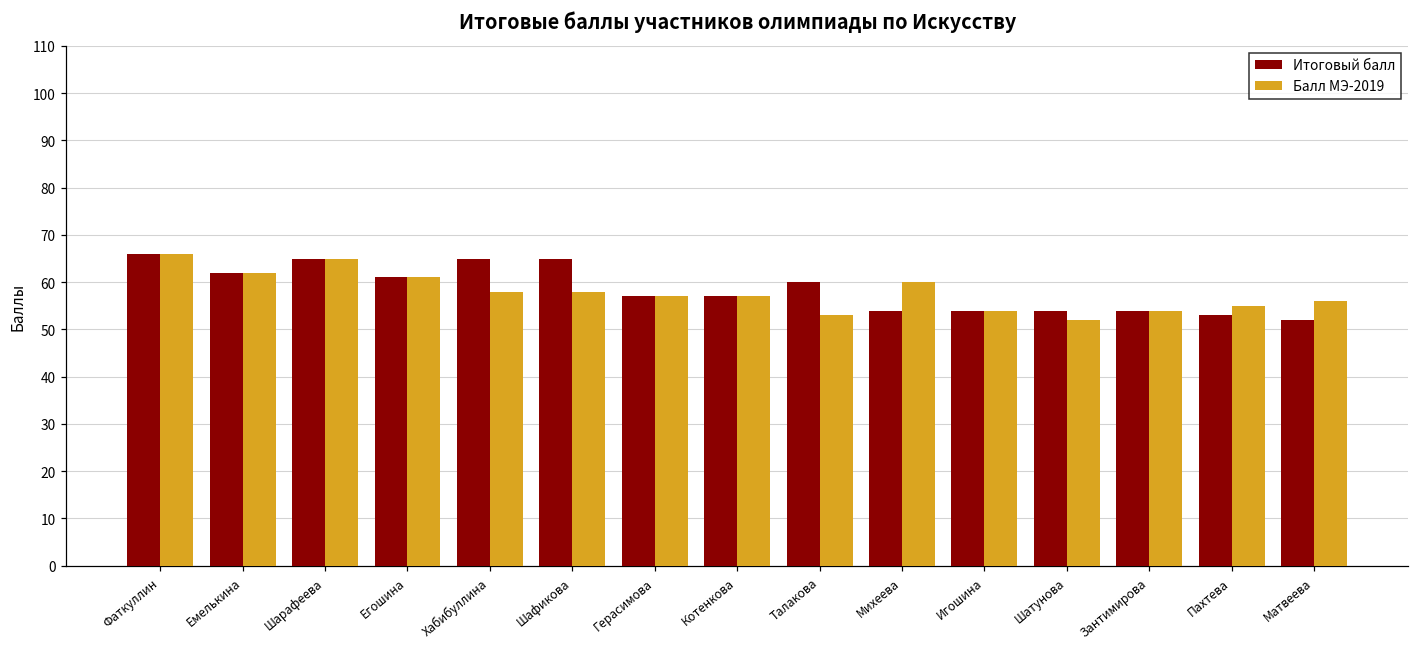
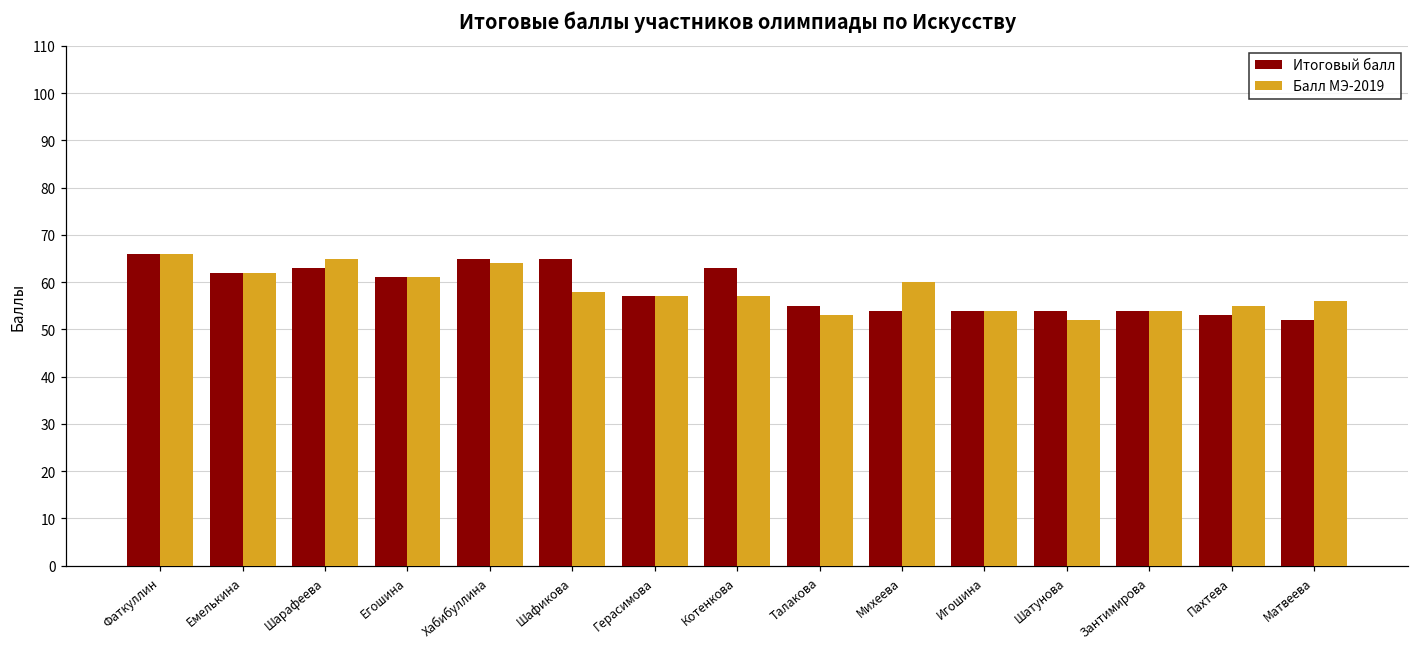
Итоговый балл, Шарафеева: 65 -> 63
Балл МЭ-2019, Хабибуллина: 58 -> 64
Итоговый балл, Котенкова: 57 -> 63
Итоговый балл, Талакова: 60 -> 55
